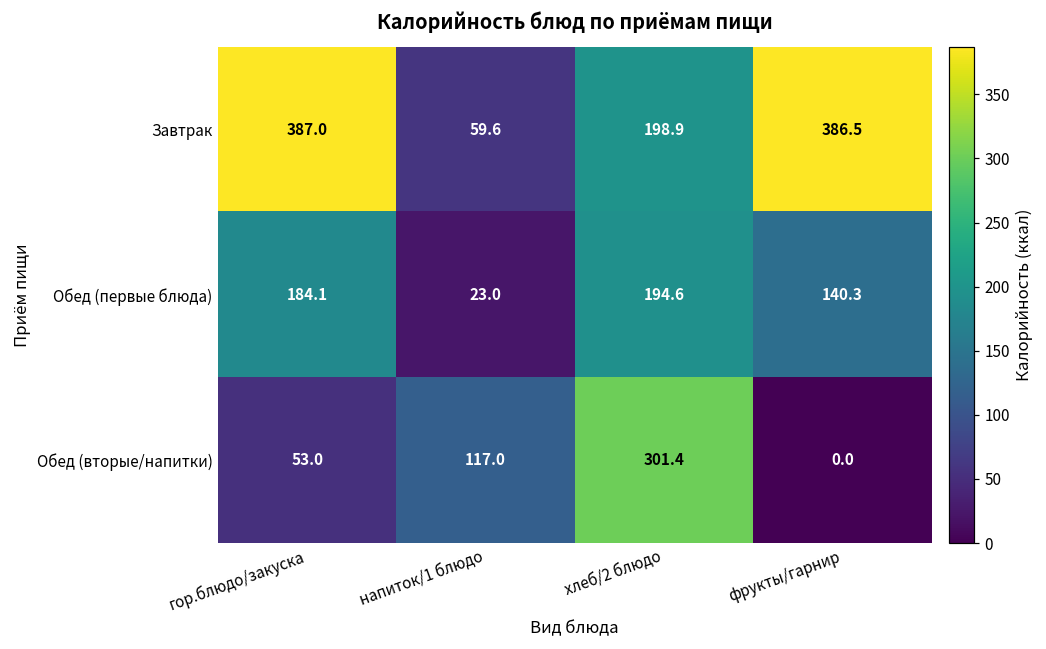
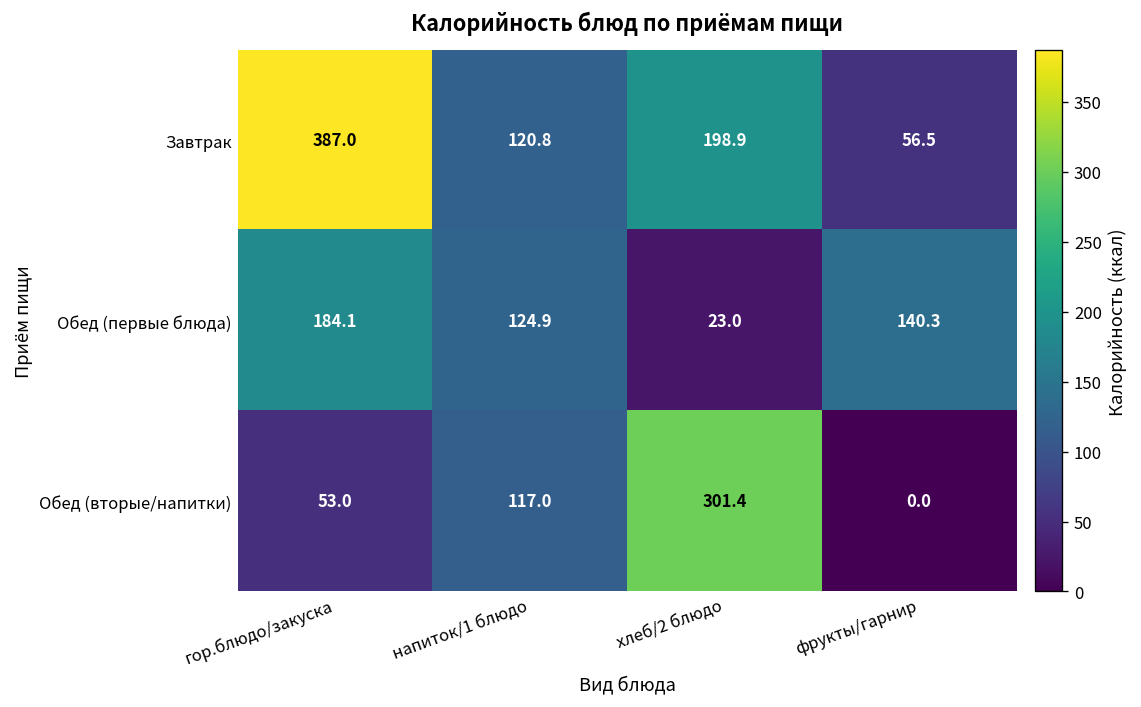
Завтрак, напиток/1 блюдо: 59.6 -> 120.8
Завтрак, фрукты/гарнир: 386.5 -> 56.5
Обед (первые блюда), напиток/1 блюдо: 23.0 -> 124.9
Обед (первые блюда), хлеб/2 блюдо: 194.6 -> 23.0
